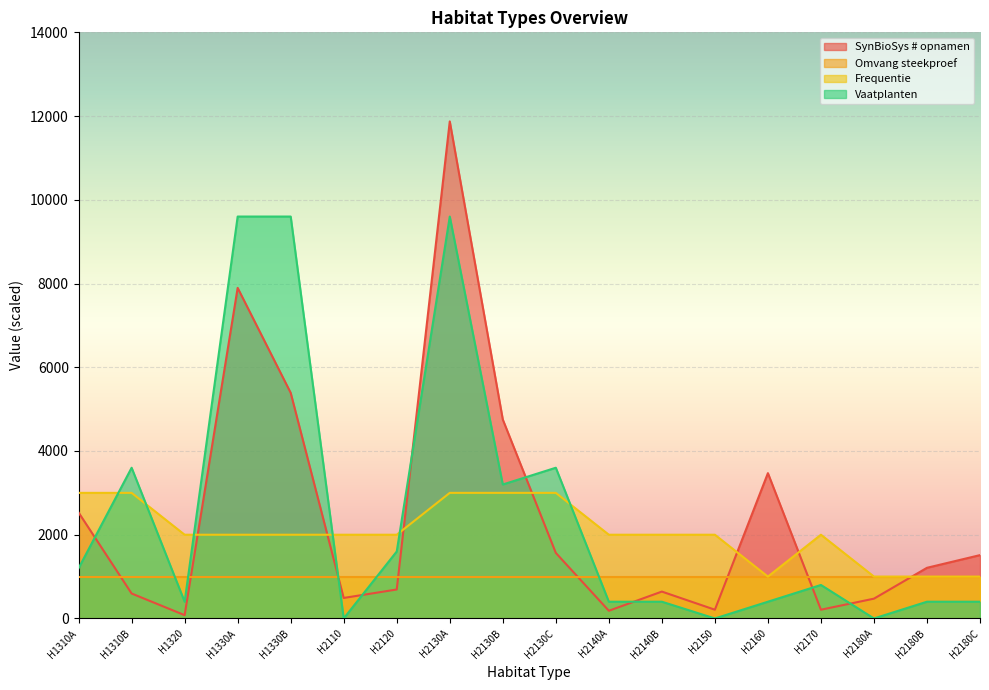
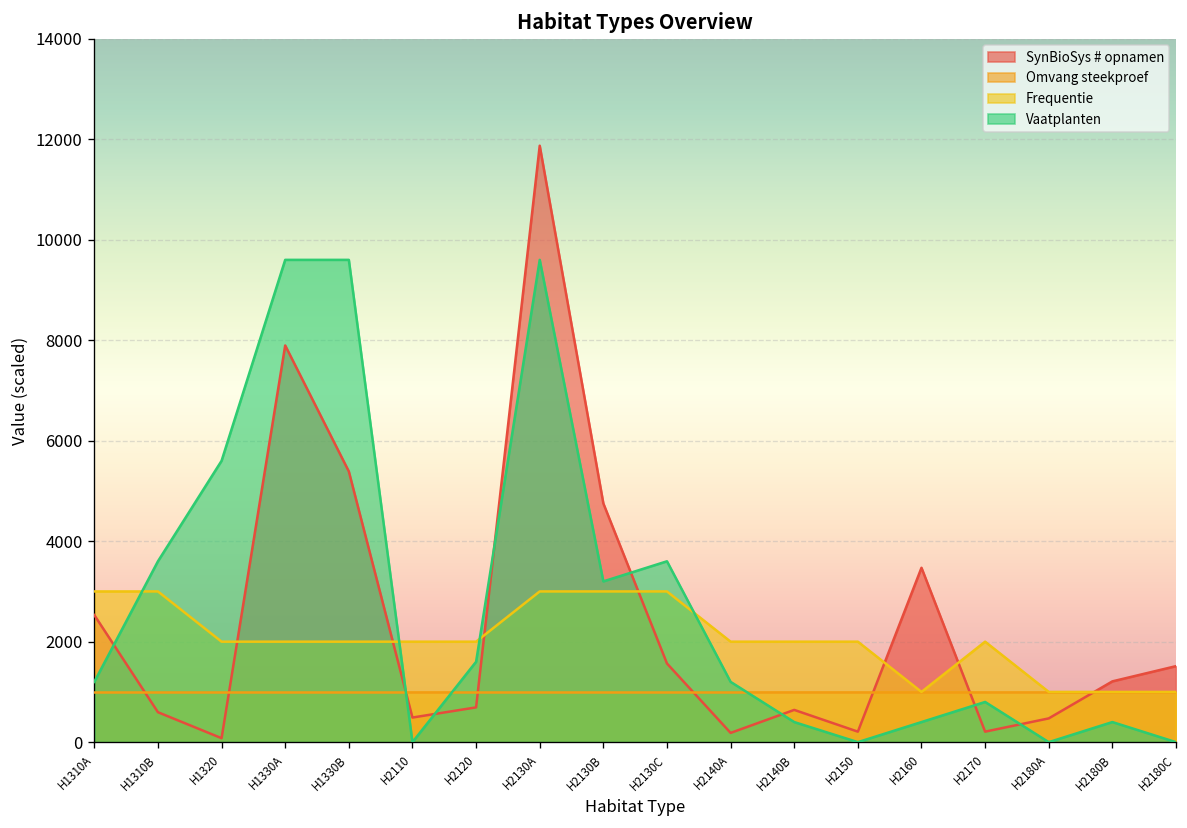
Vaatplanten, H1320: 400 -> 5600
Vaatplanten, H2140A: 400 -> 1200
Vaatplanten, H2180C: 400 -> 0
